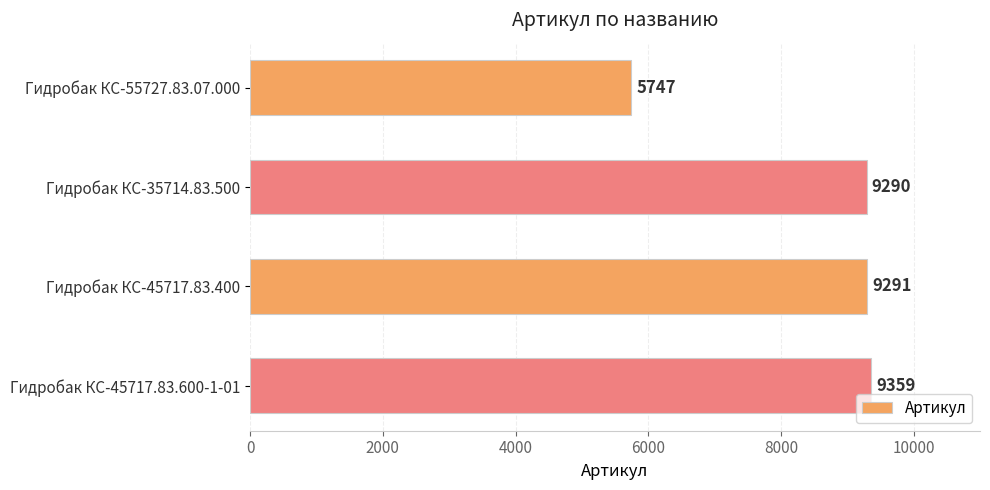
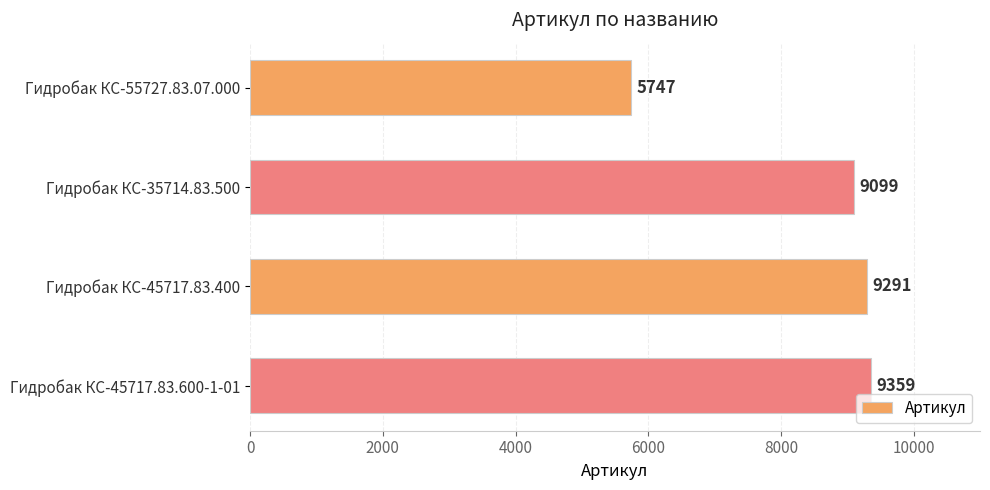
Гидробак КС-35714.83.500: 9290 -> 9099
